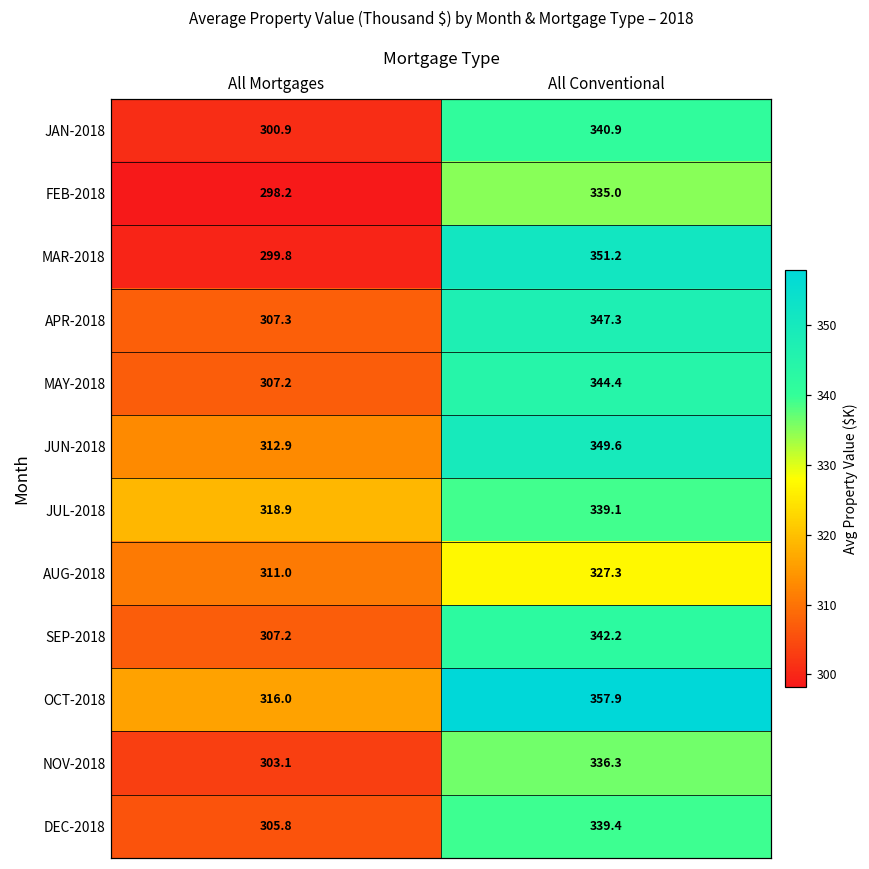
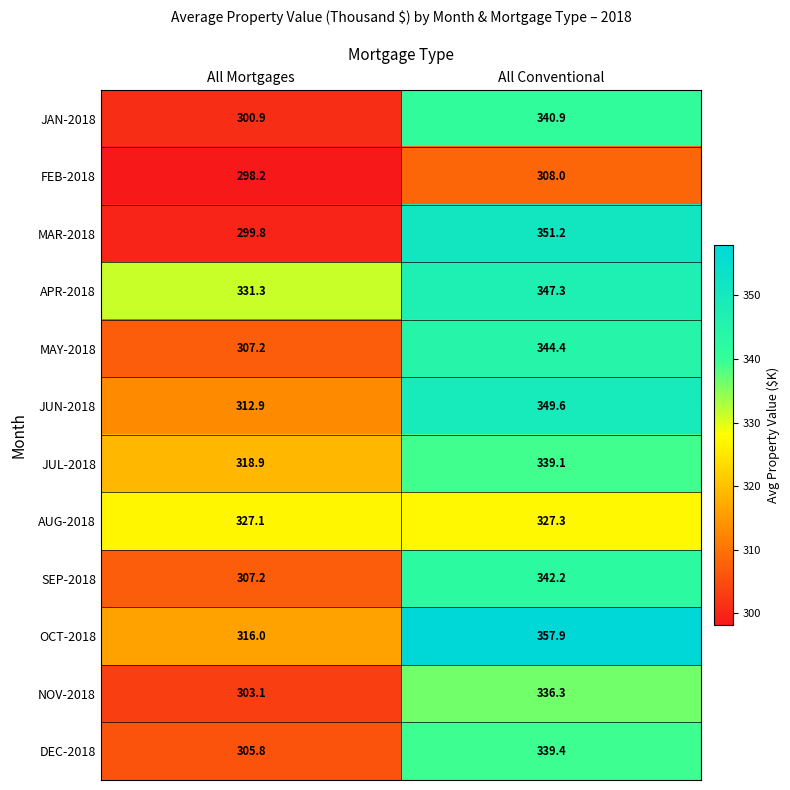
FEB-2018, All Conventional: 335.0 -> 308.0
APR-2018, All Mortgages: 307.3 -> 331.3
AUG-2018, All Mortgages: 311.0 -> 327.1
